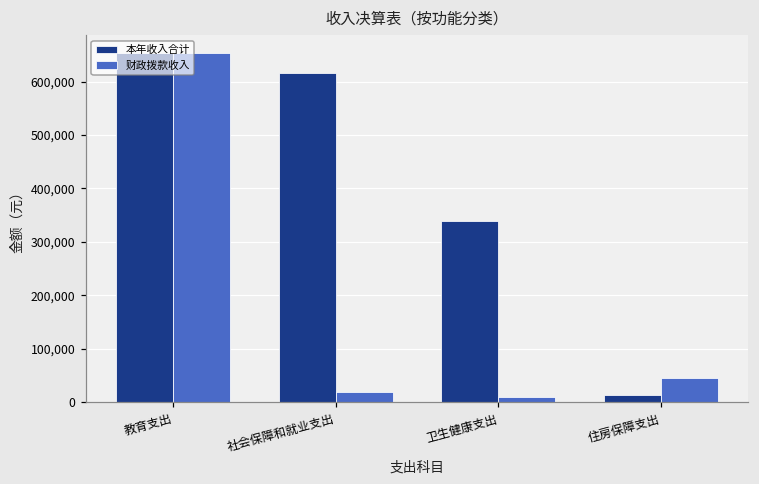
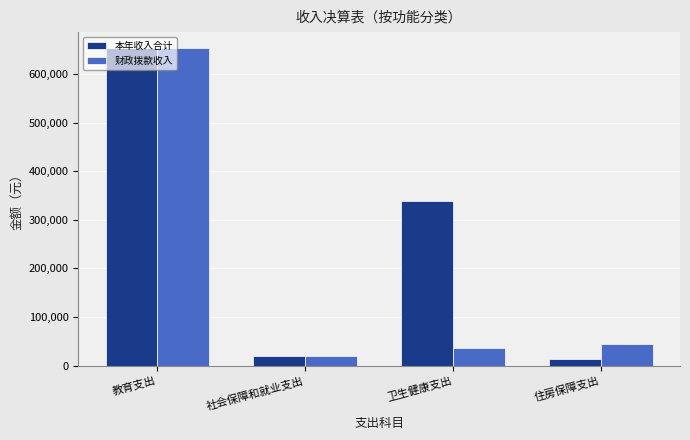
本年收入合计, 社会保障和就业支出: 620,000 -> 20,000
财政拨款收入, 卫生健康支出: 10,000 -> 40,000
